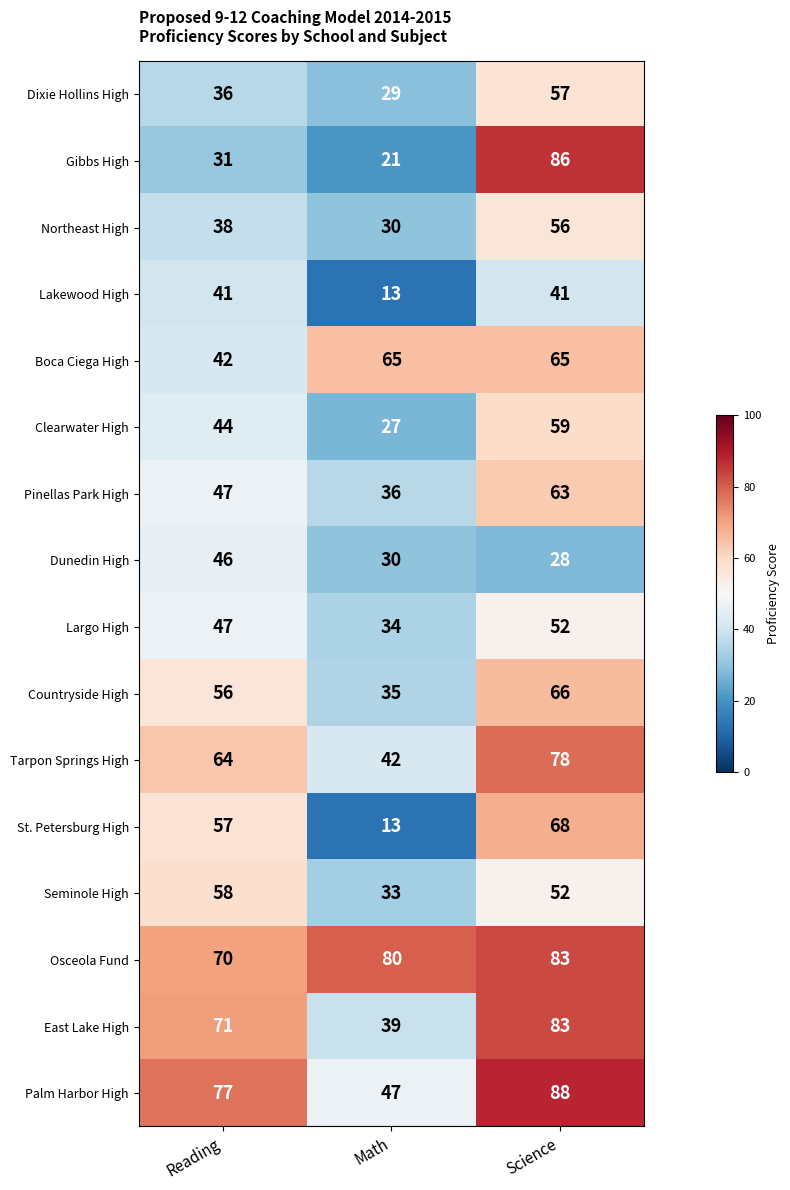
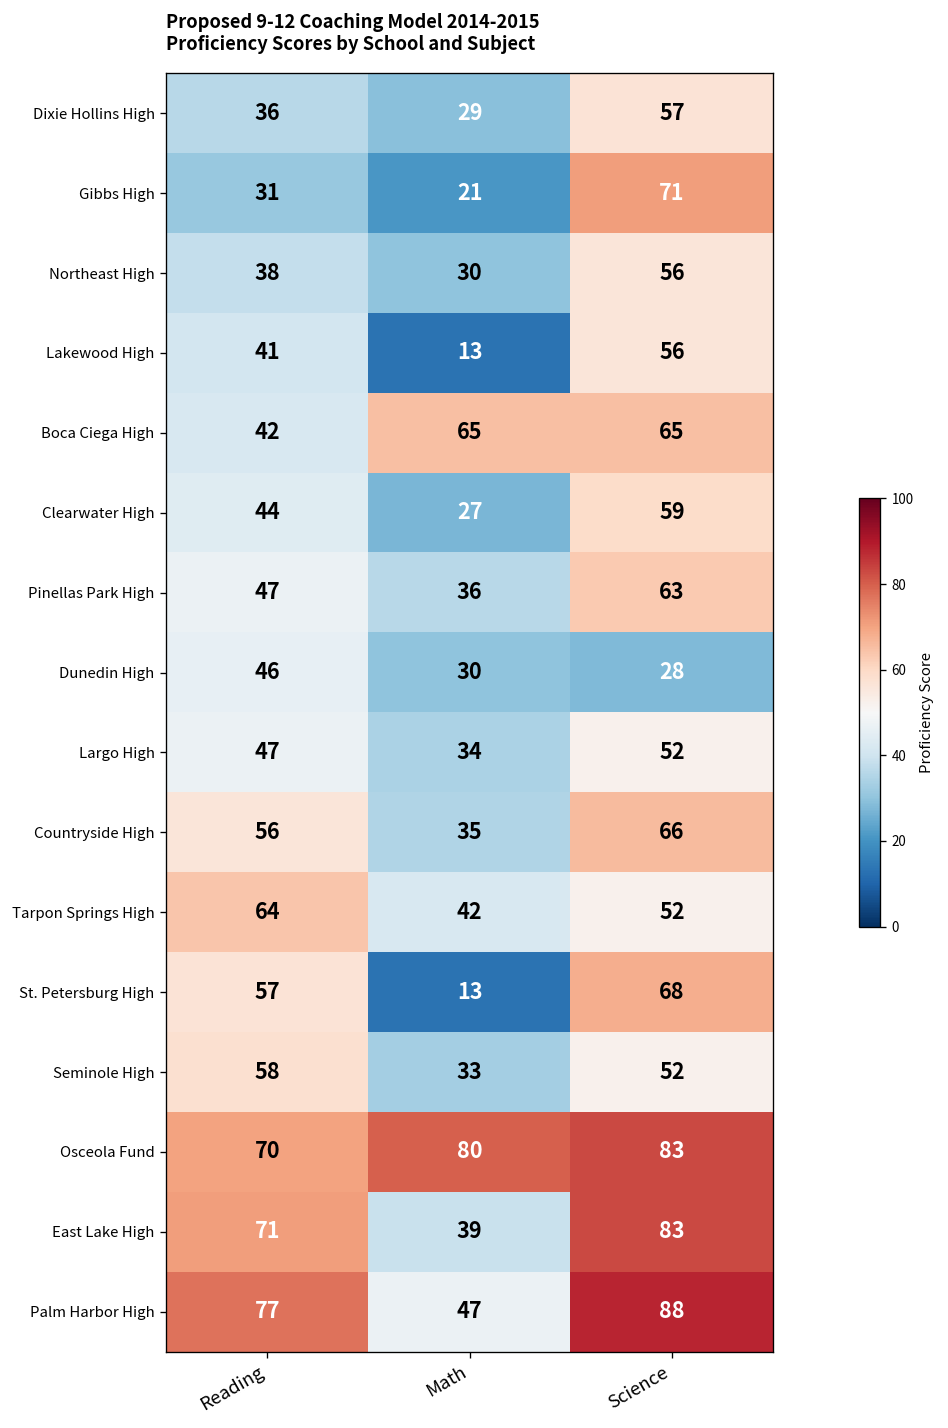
Gibbs High, Science: 86 -> 71
Lakewood High, Science: 41 -> 56
Tarpon Springs High, Science: 78 -> 52
